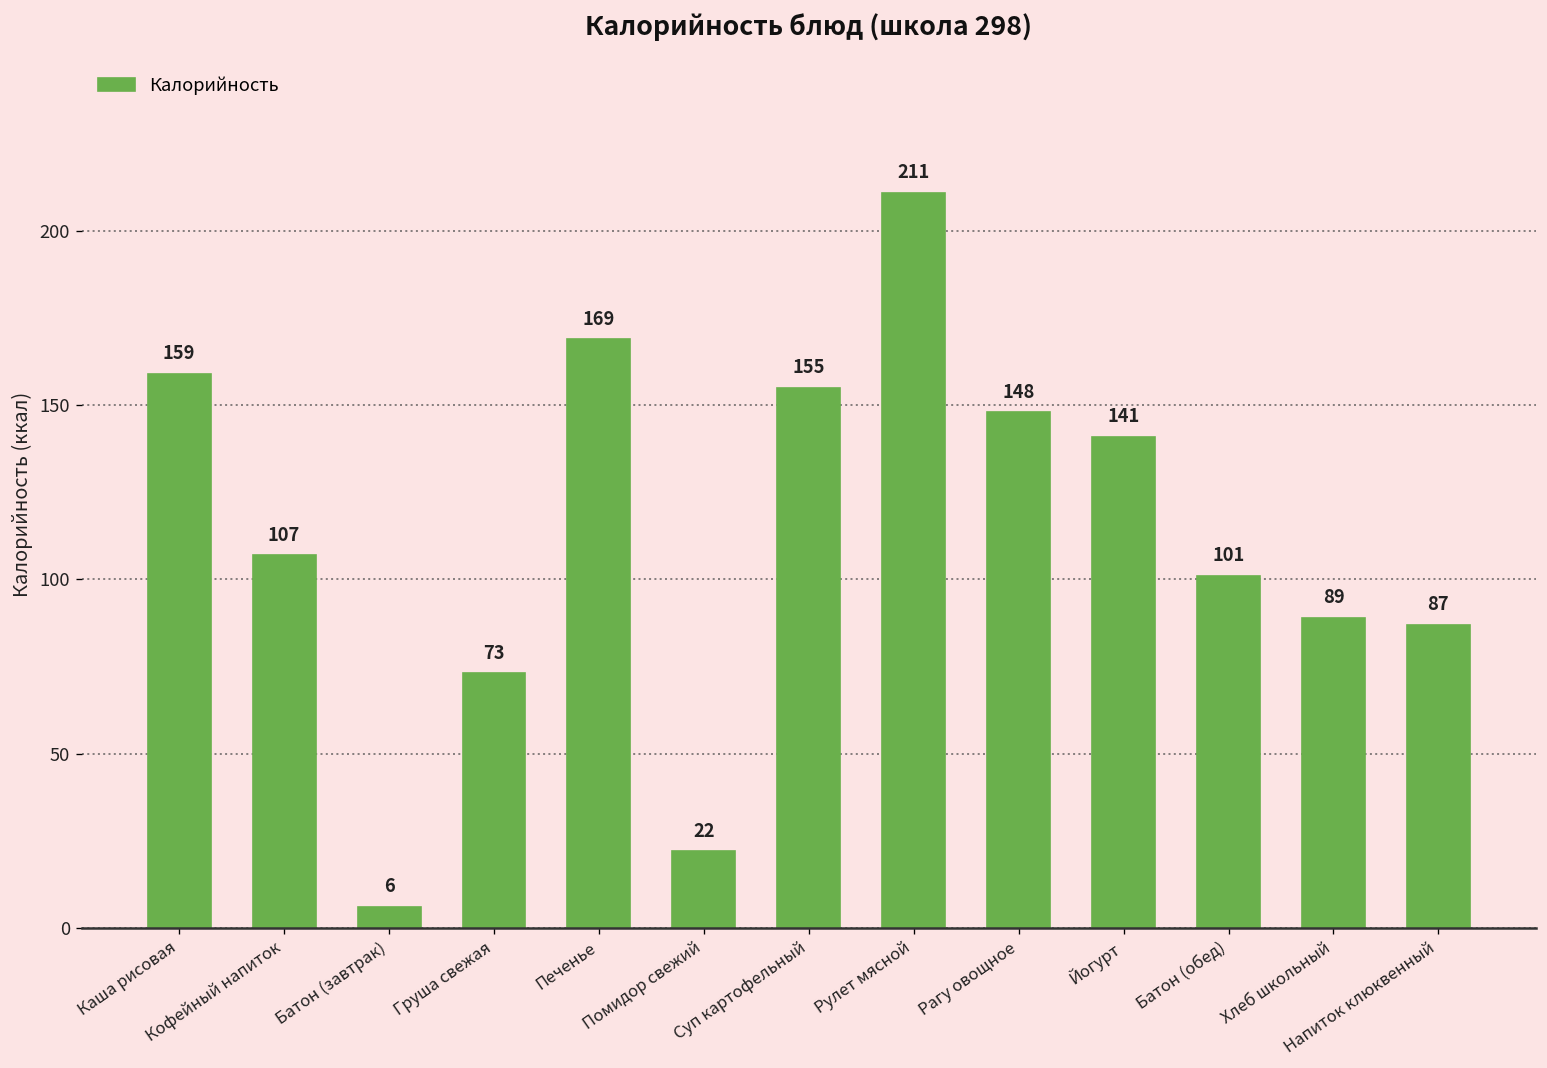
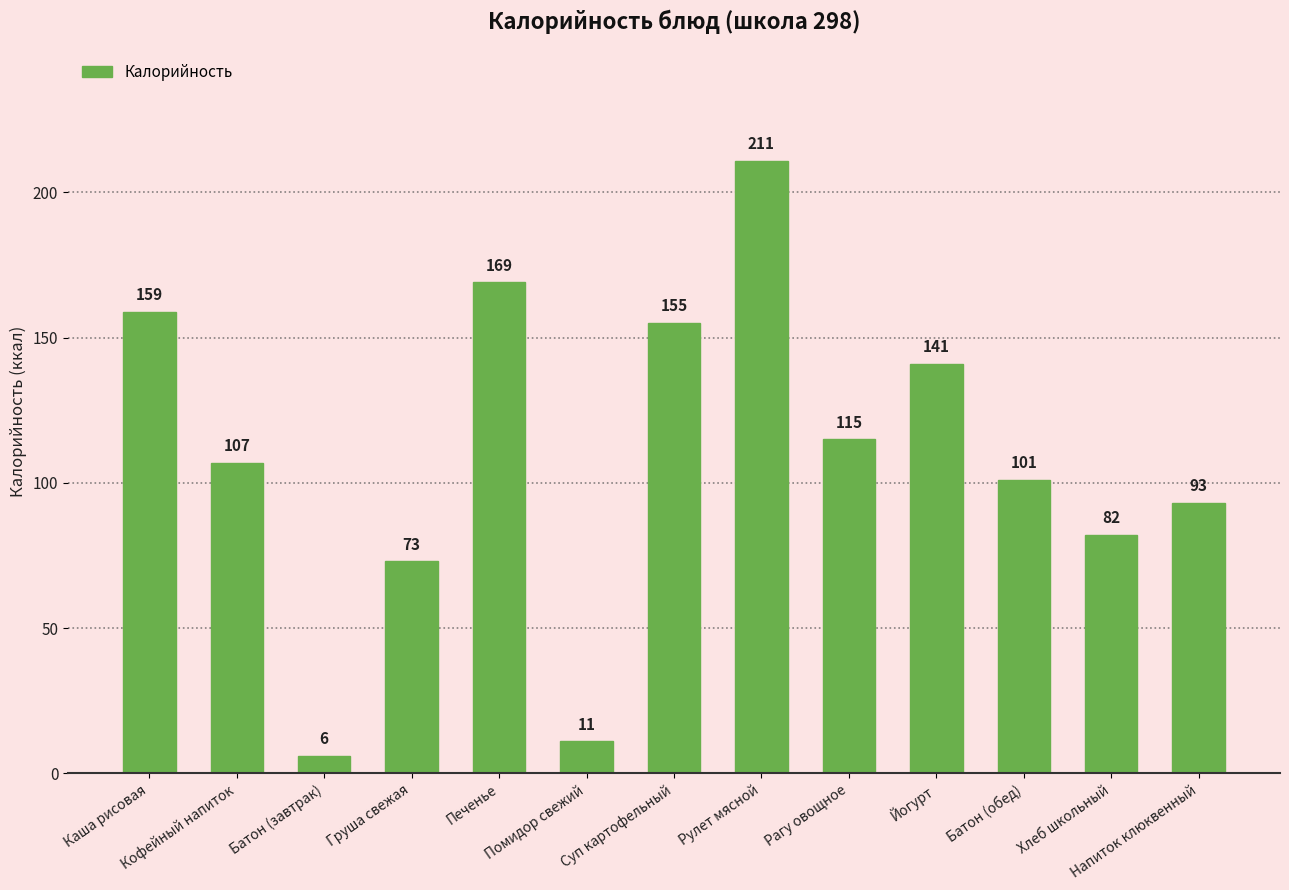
Помидор свежий: 22 -> 11
Рагу овощное: 148 -> 115
Хлеб школьный: 89 -> 82
Напиток клюквенный: 87 -> 93
